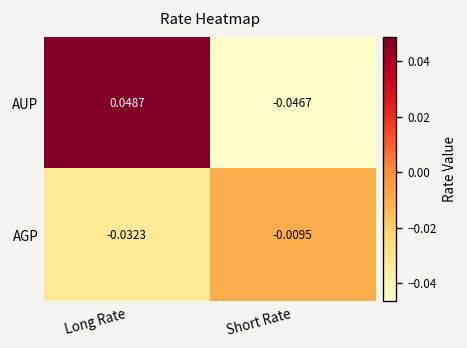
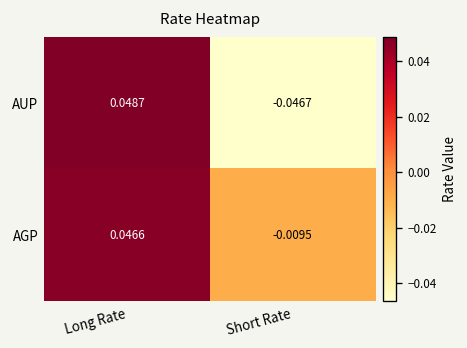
AGP, Long Rate: -0.0323 -> 0.0466
